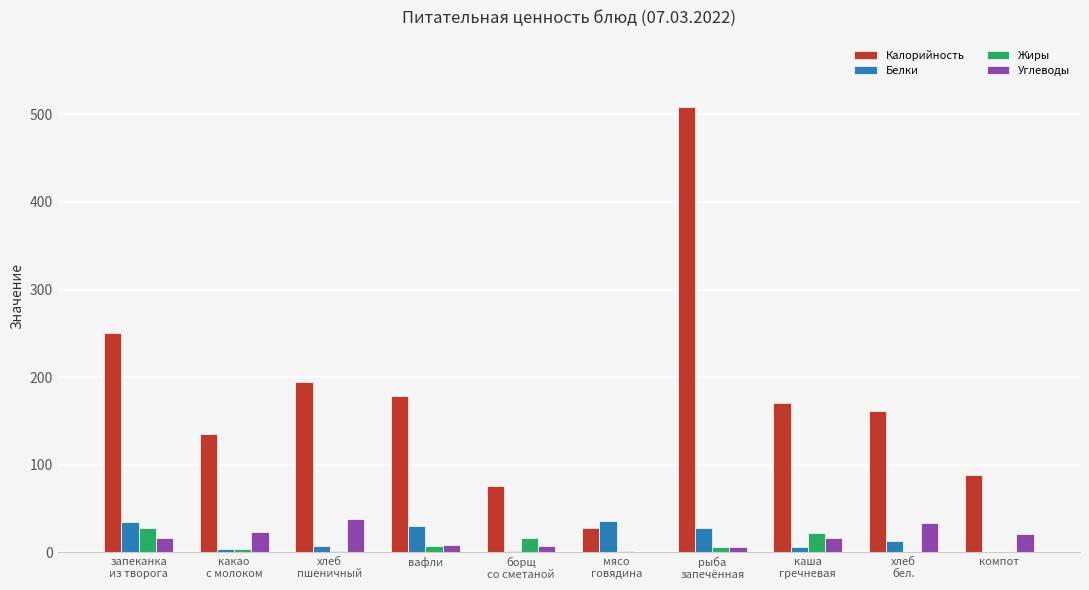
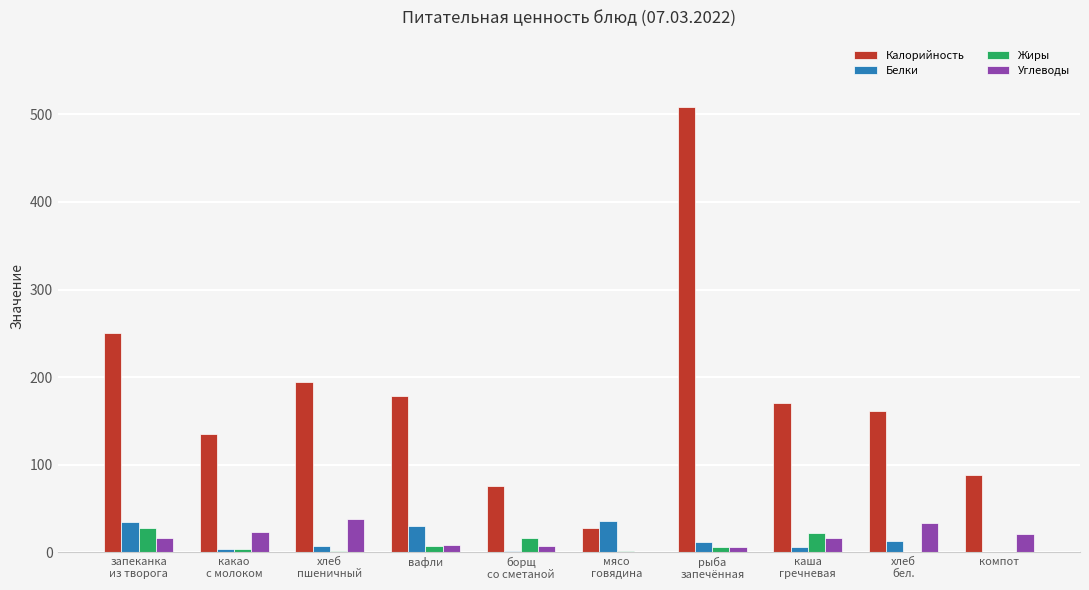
Белки, рыба запечённая: 30 -> 10
